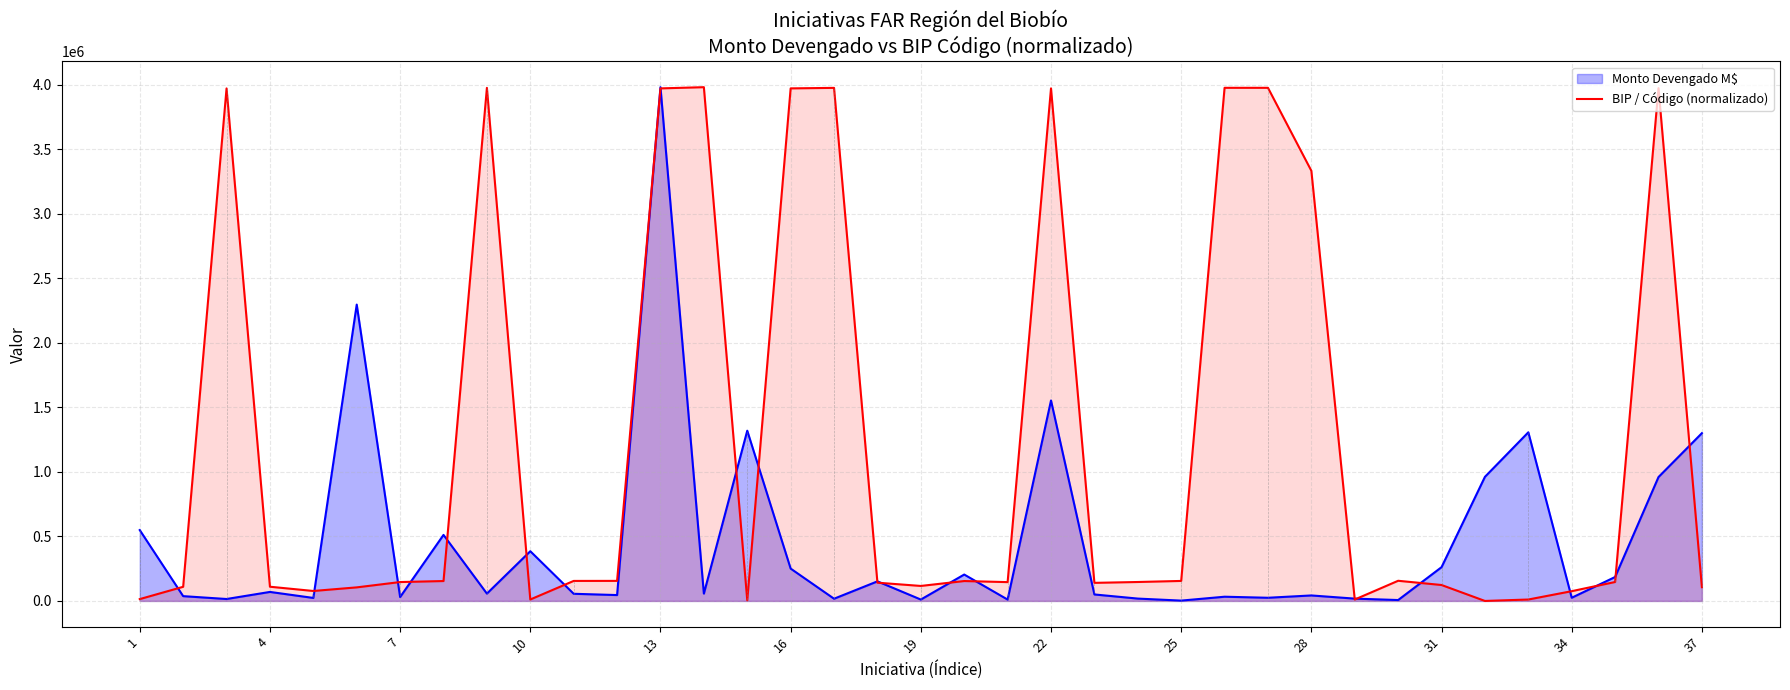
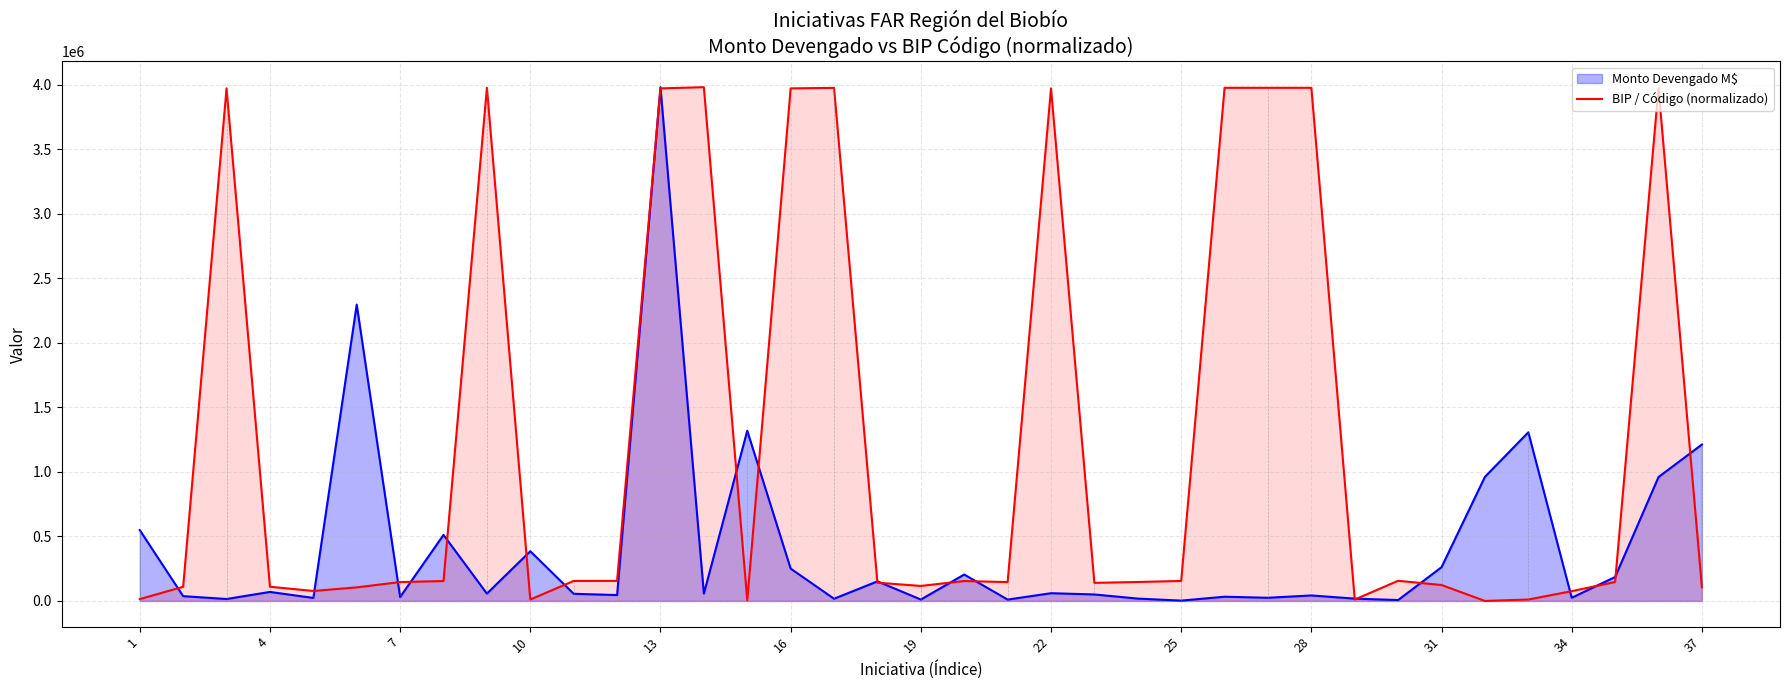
Monto Devengado M$, 22: 1550000 -> 60000
BIP / Código (normalizado), 28: 3330000 -> 3980000
Monto Devengado M$, 37: 1300000 -> 1210000
